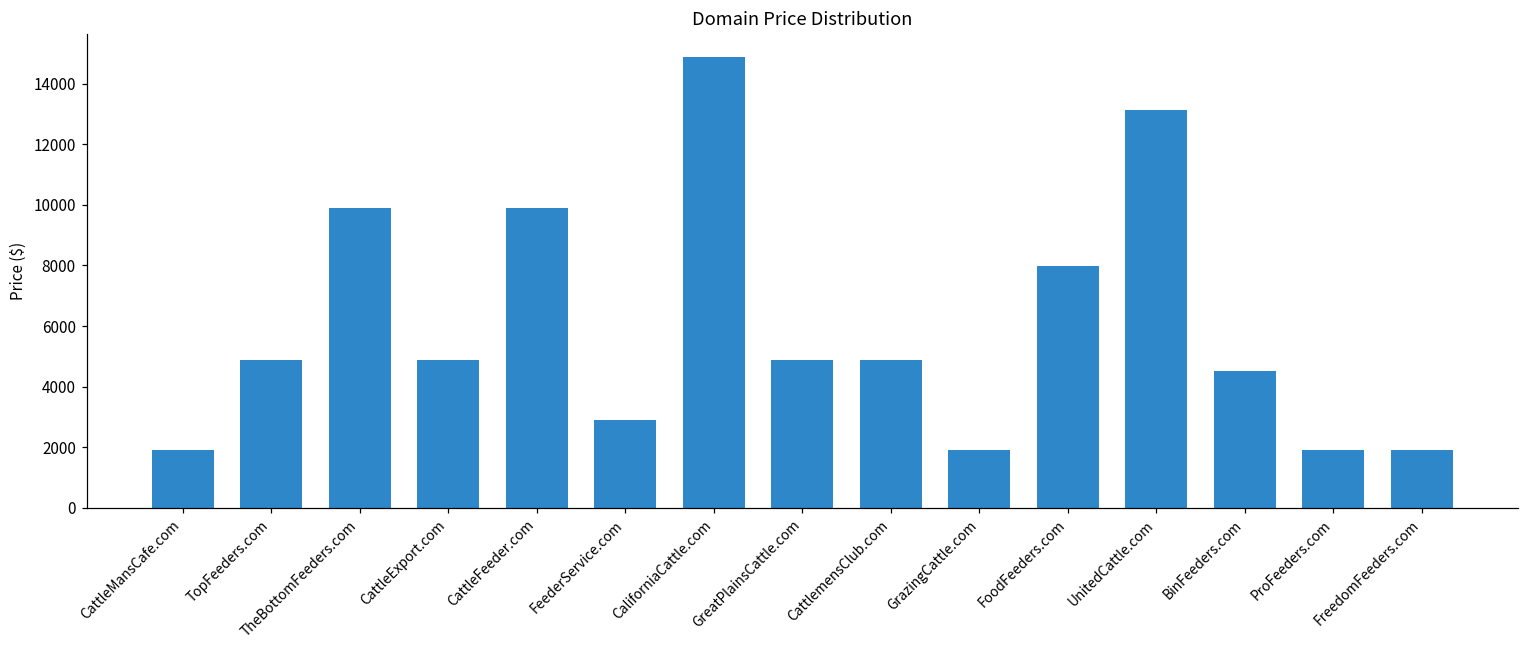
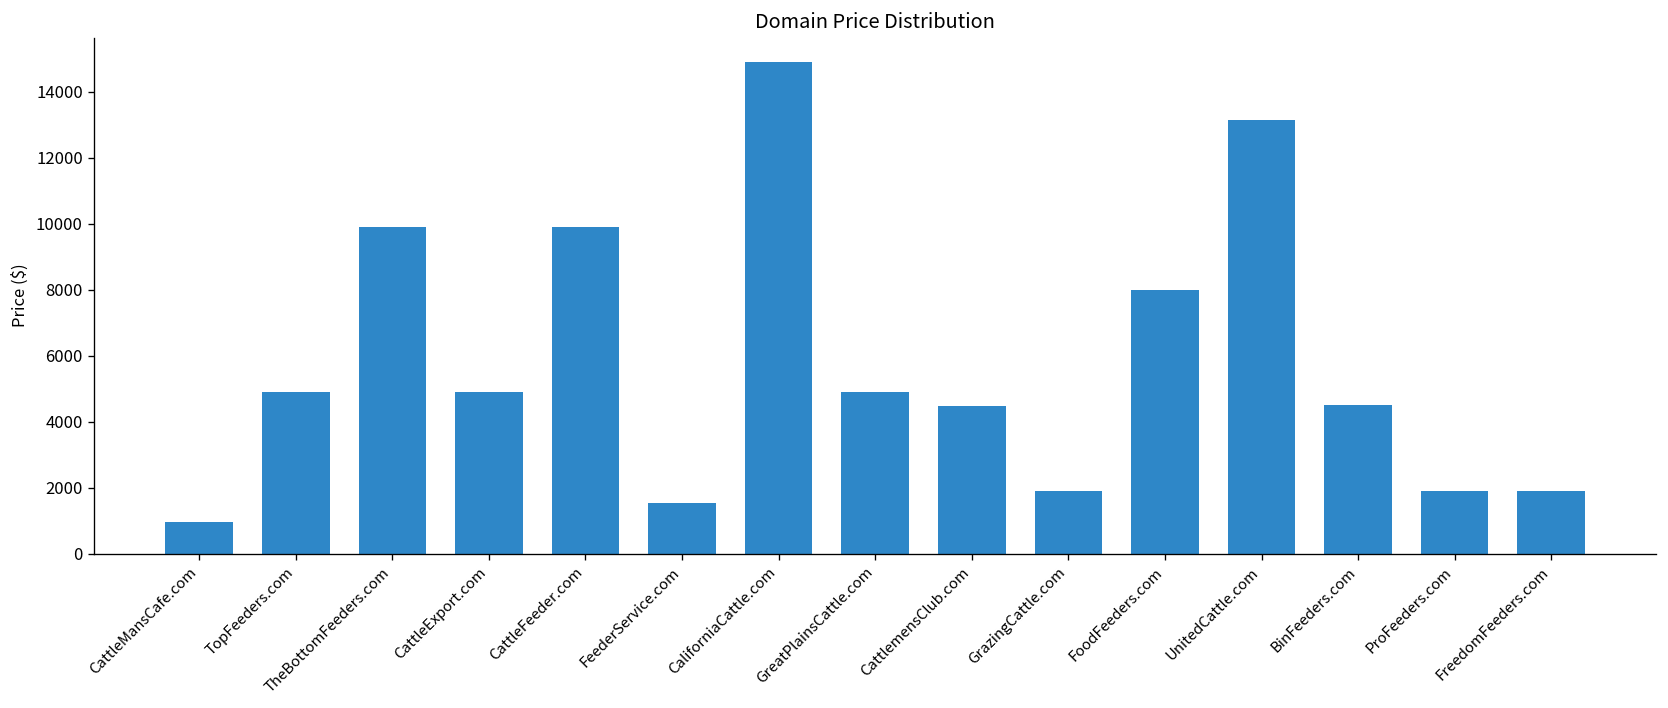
CattleMansCafe.com: 1900 -> 1000
FeederService.com: 2900 -> 1500
CattlemensClub.com: 4900 -> 4500
